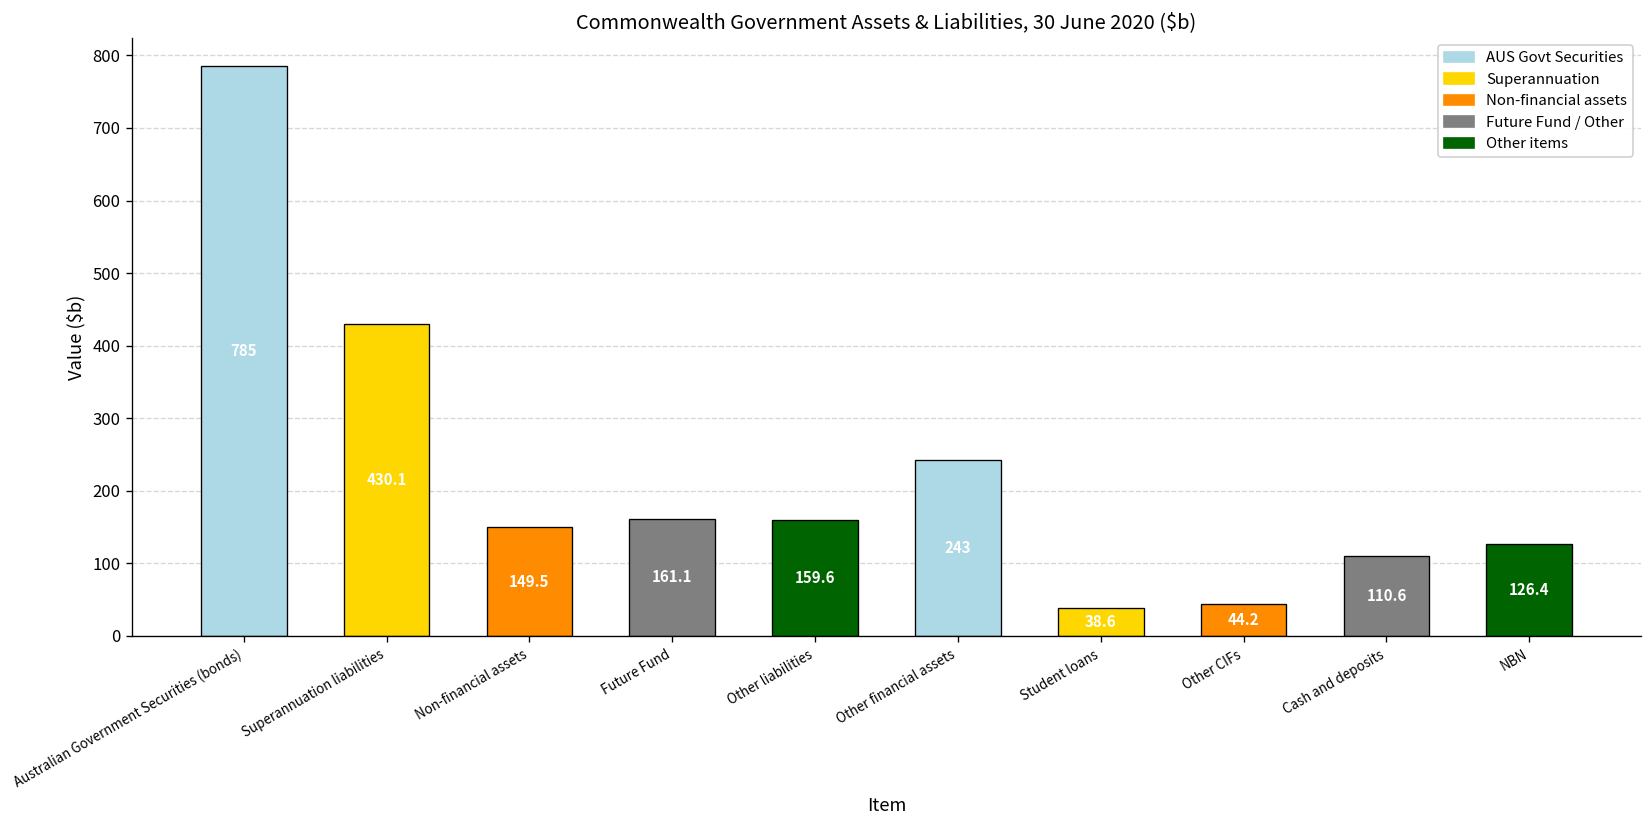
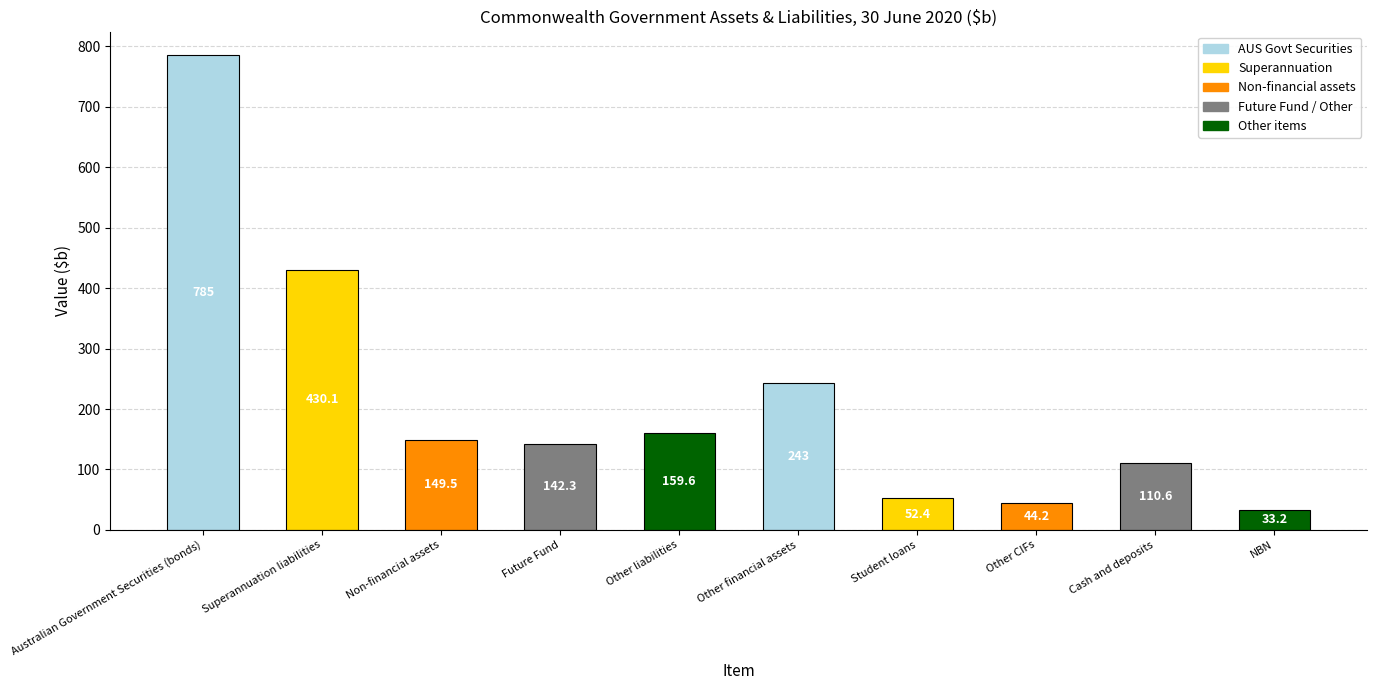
Future Fund: 161.1 -> 142.3
Student loans: 38.6 -> 52.4
NBN: 126.4 -> 33.2
